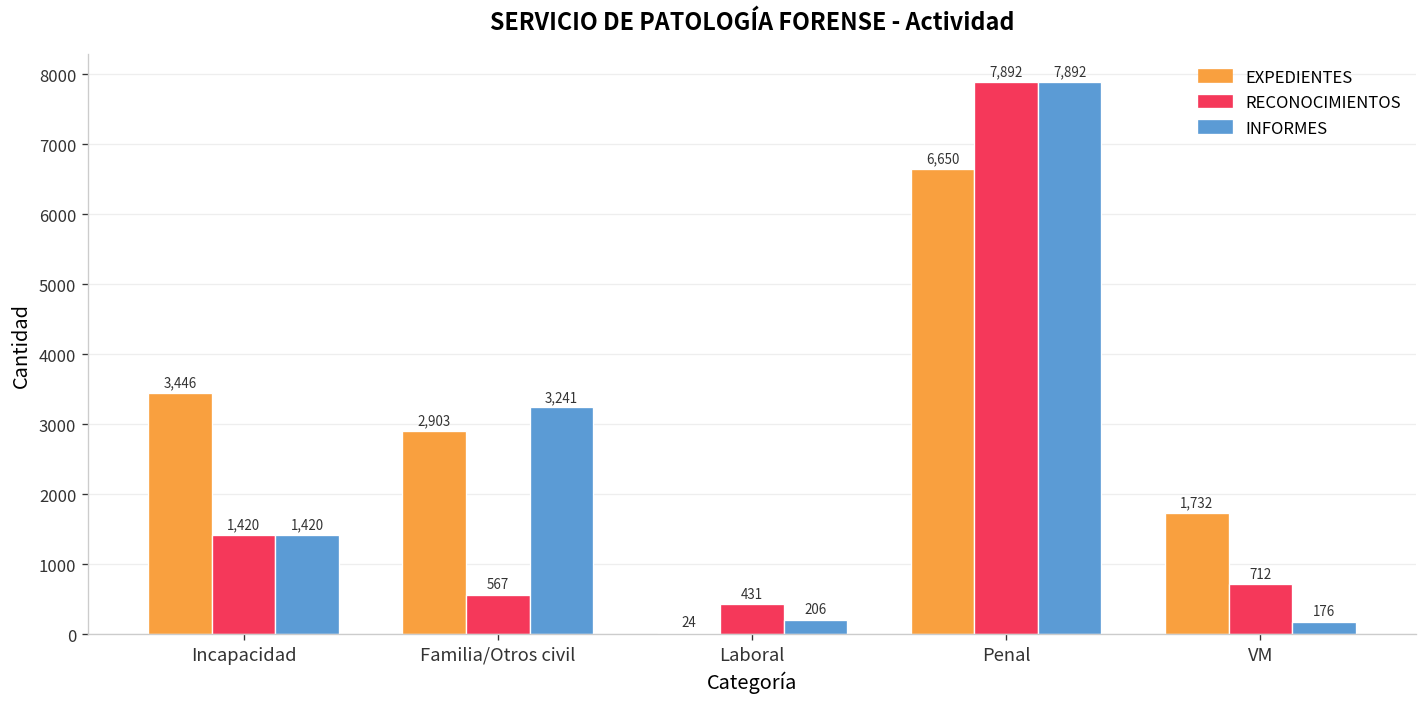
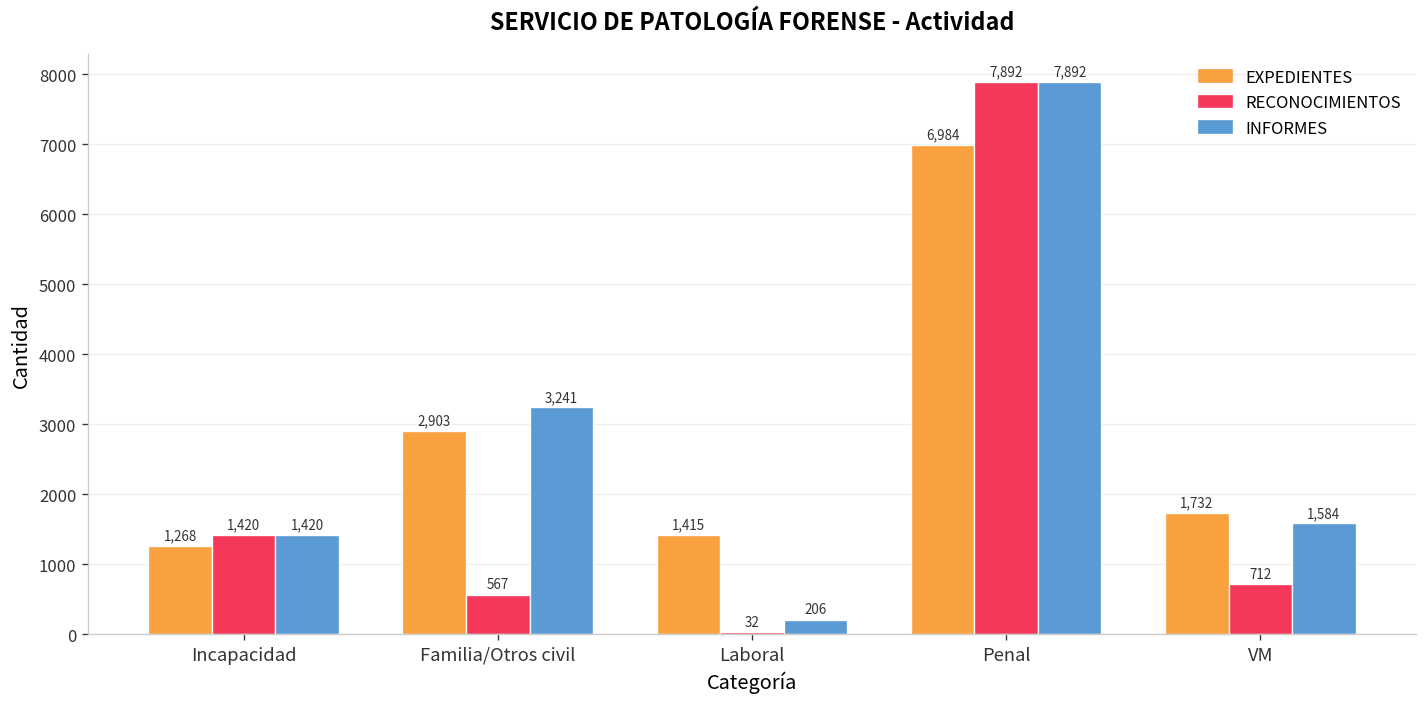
EXPEDIENTES, Incapacidad: 3,446 -> 1,268
EXPEDIENTES, Laboral: 24 -> 1,415
RECONOCIMIENTOS, Laboral: 431 -> 32
EXPEDIENTES, Penal: 6,650 -> 6,984
INFORMES, VM: 176 -> 1,584
